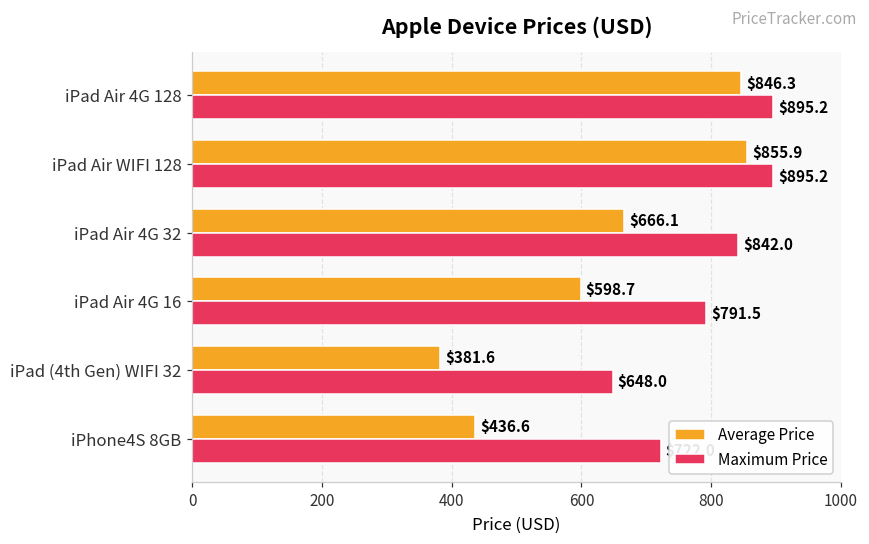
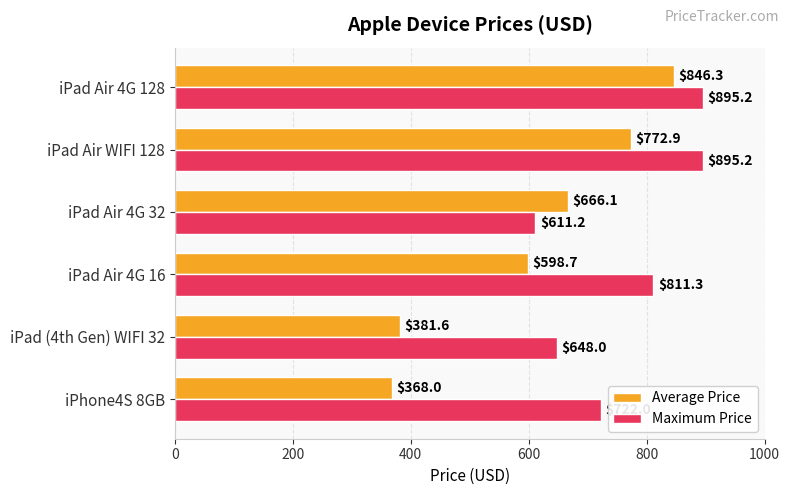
Average Price, iPad Air WIFI 128: $855.9 -> $772.9
Maximum Price, iPad Air 4G 32: $842.0 -> $611.2
Maximum Price, iPad Air 4G 16: $791.5 -> $811.3
Average Price, iPhone4S 8GB: $436.6 -> $368.0
